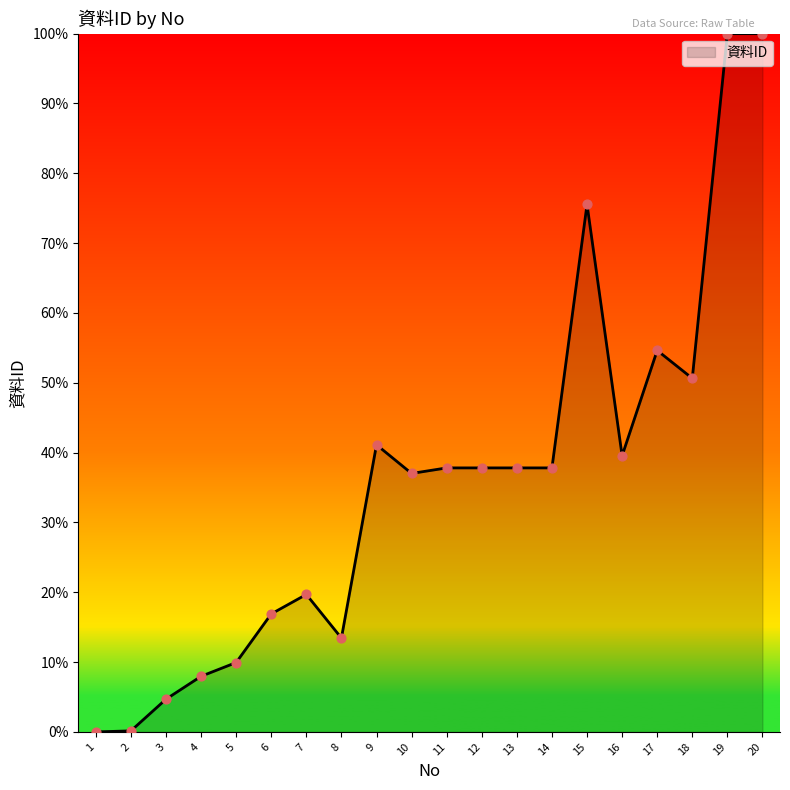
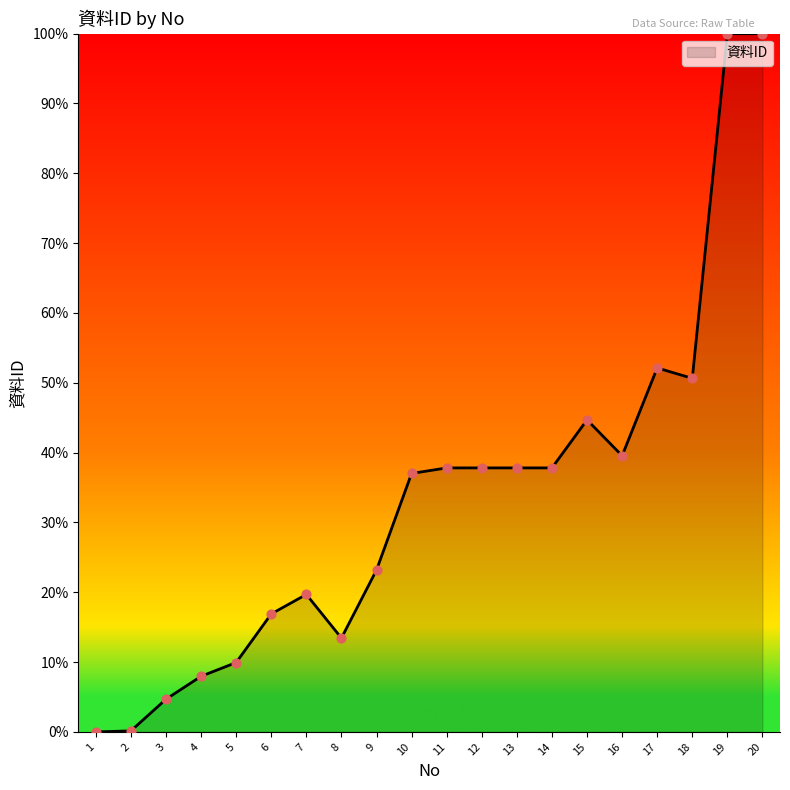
9: 41% -> 23%
15: 76% -> 45%
17: 55% -> 52%
